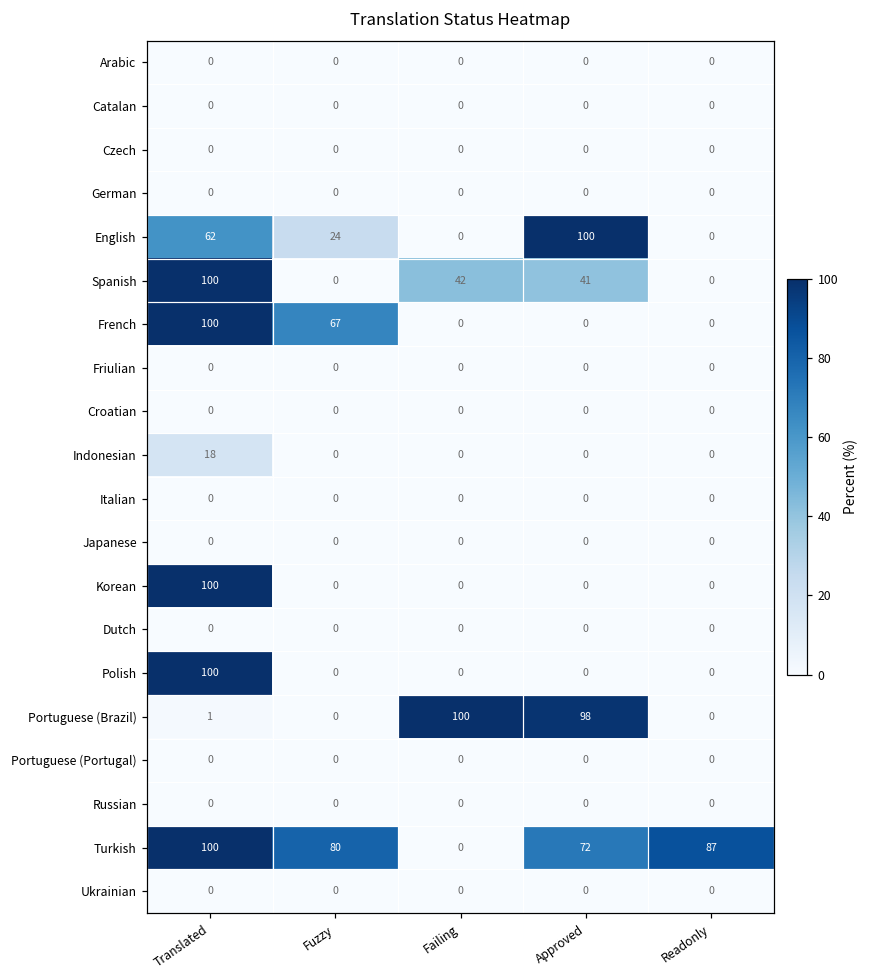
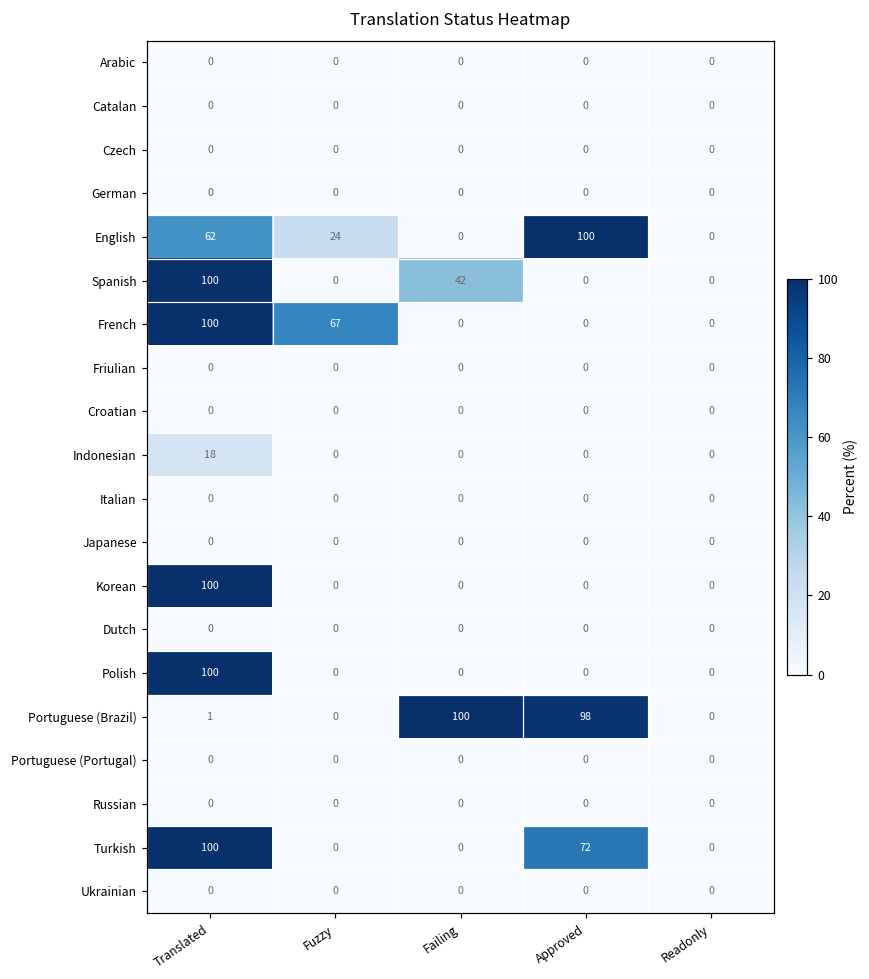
Spanish, Approved: 41 -> 0
Turkish, Fuzzy: 80 -> 0
Turkish, Readonly: 87 -> 0
